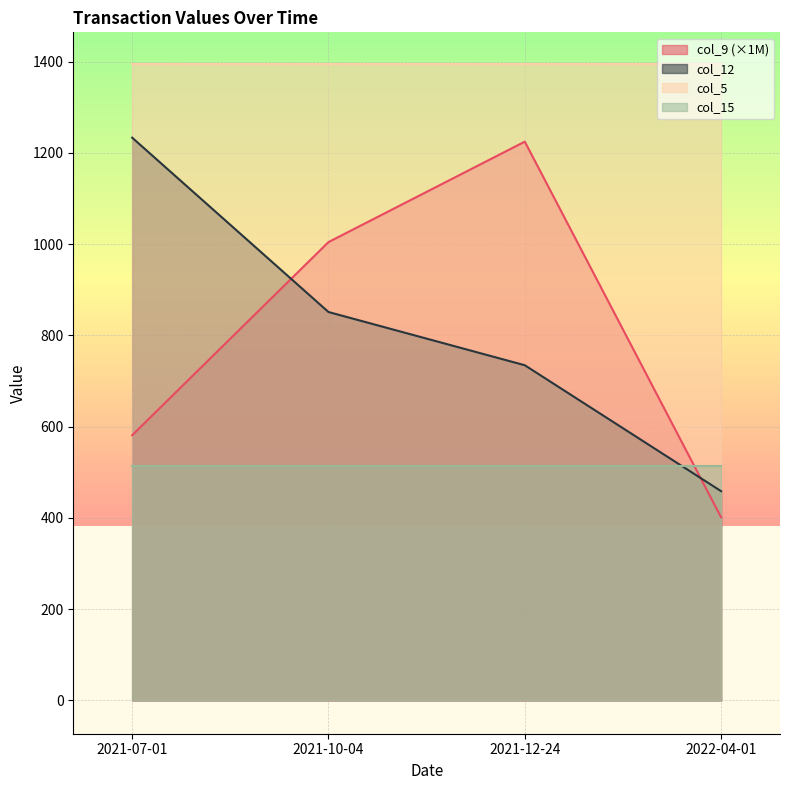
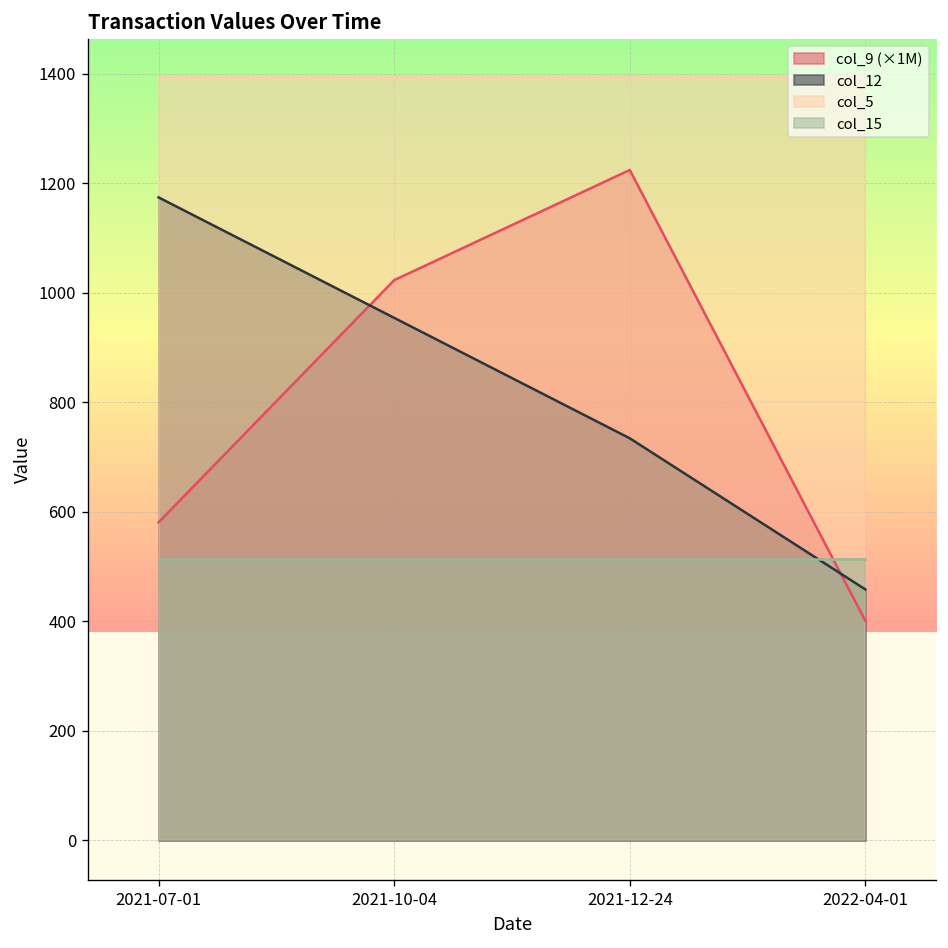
col_12, 2021-07-01: 1230 -> 1170
col_9 (×1M), 2021-10-04: 1000 -> 1020
col_12, 2021-10-04: 850 -> 950
